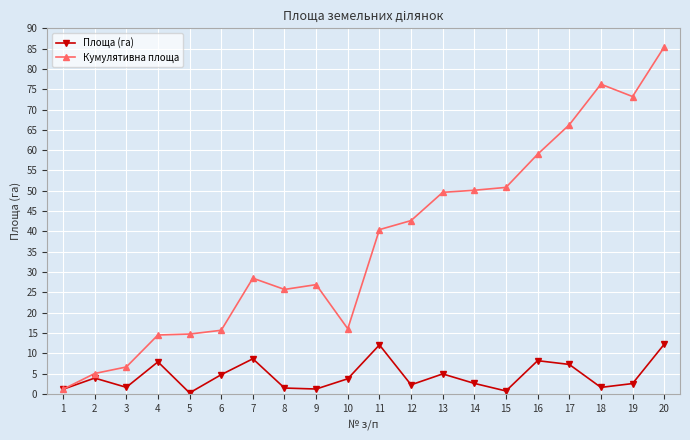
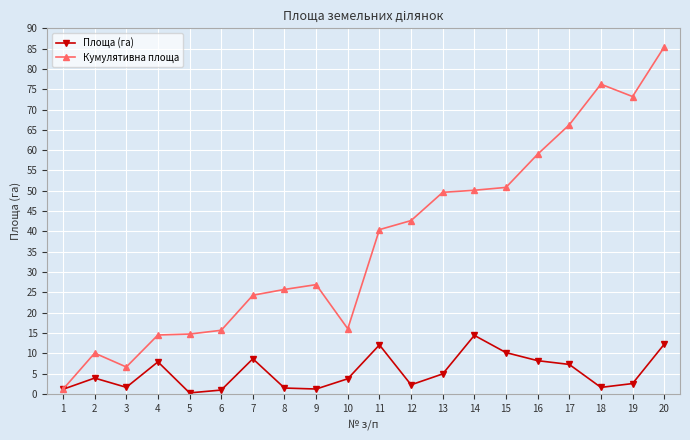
Кумулятивна площа, 2: 5 -> 10
Площа (га), 6: 5 -> 1
Кумулятивна площа, 7: 28 -> 24
Площа (га), 14: 3 -> 14
Площа (га), 15: 1 -> 10
